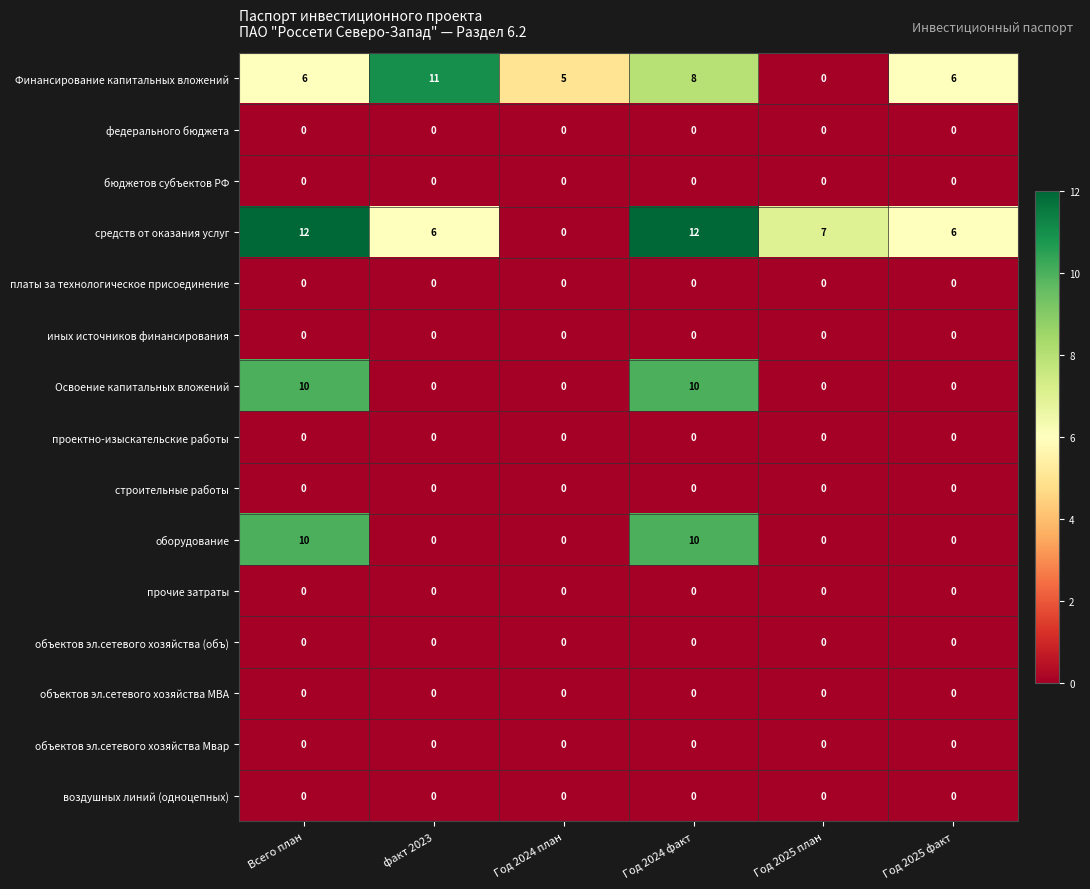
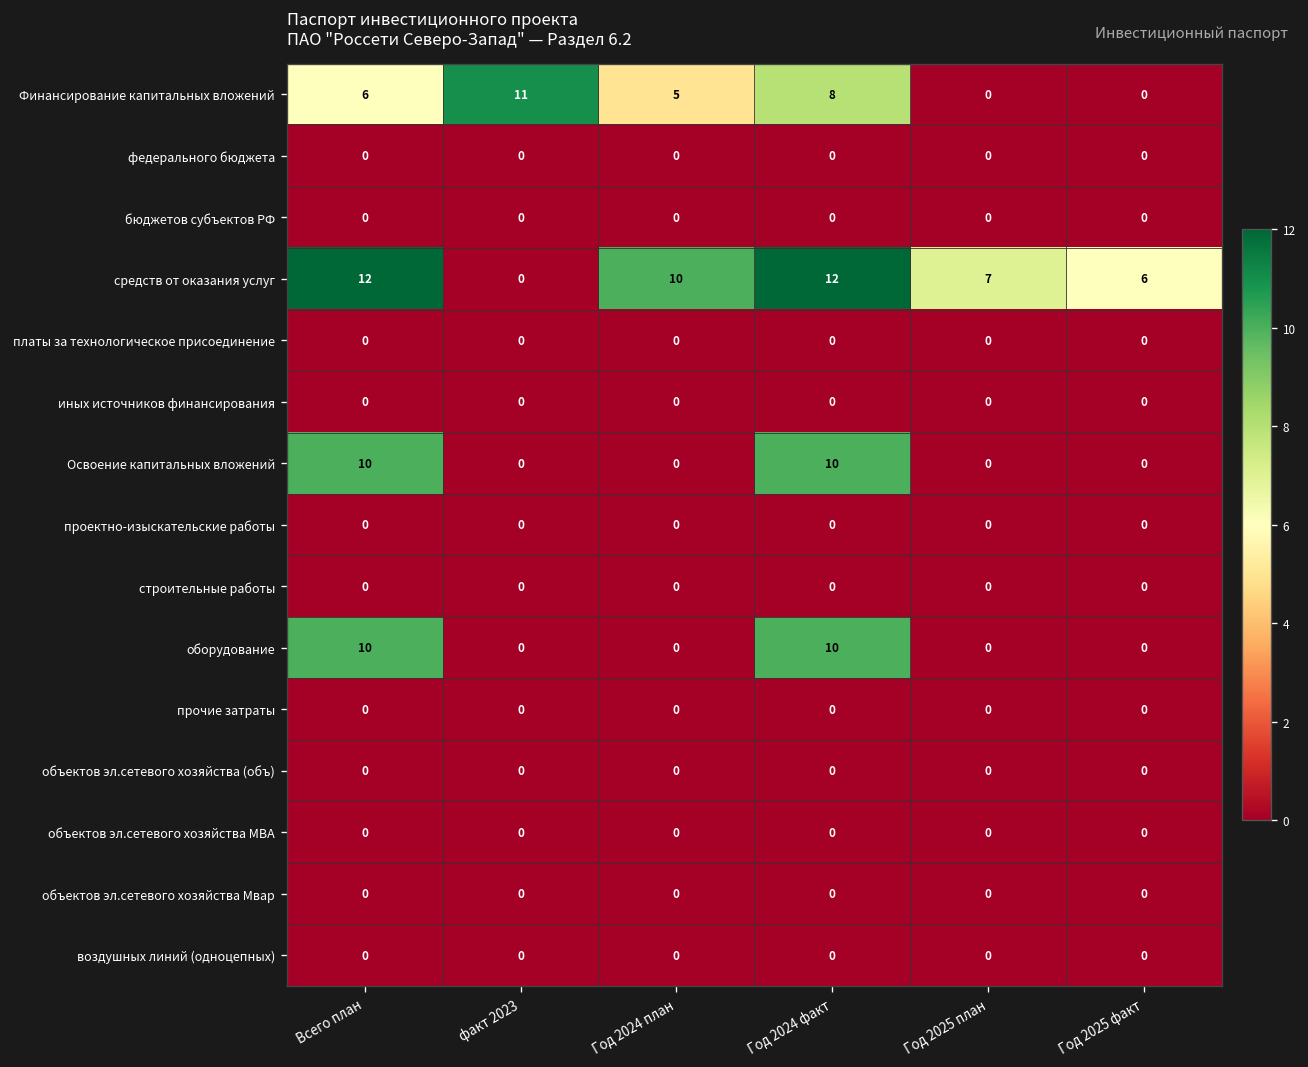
Финансирование капитальных вложений, Год 2025 факт: 6 -> 0
средств от оказания услуг, факт 2023: 6 -> 0
средств от оказания услуг, Год 2024 план: 0 -> 10
